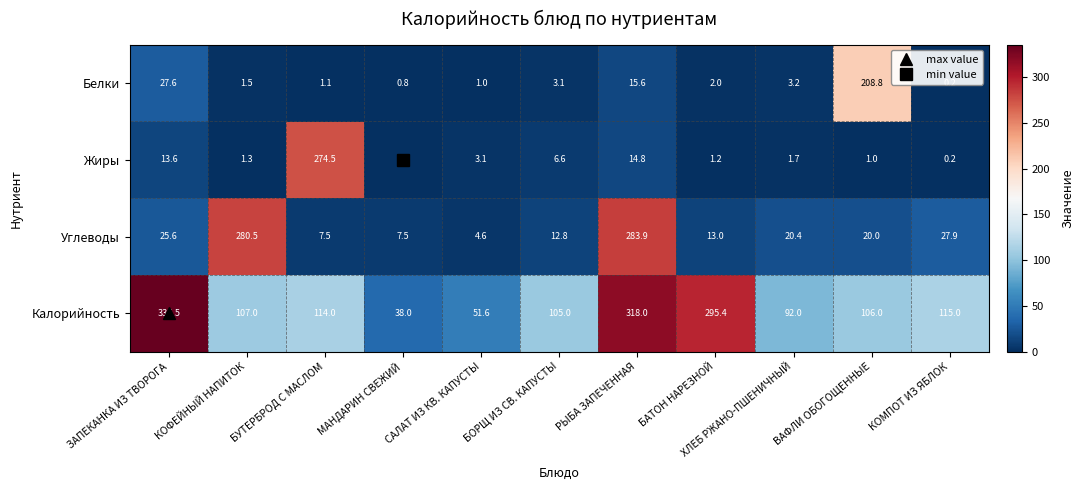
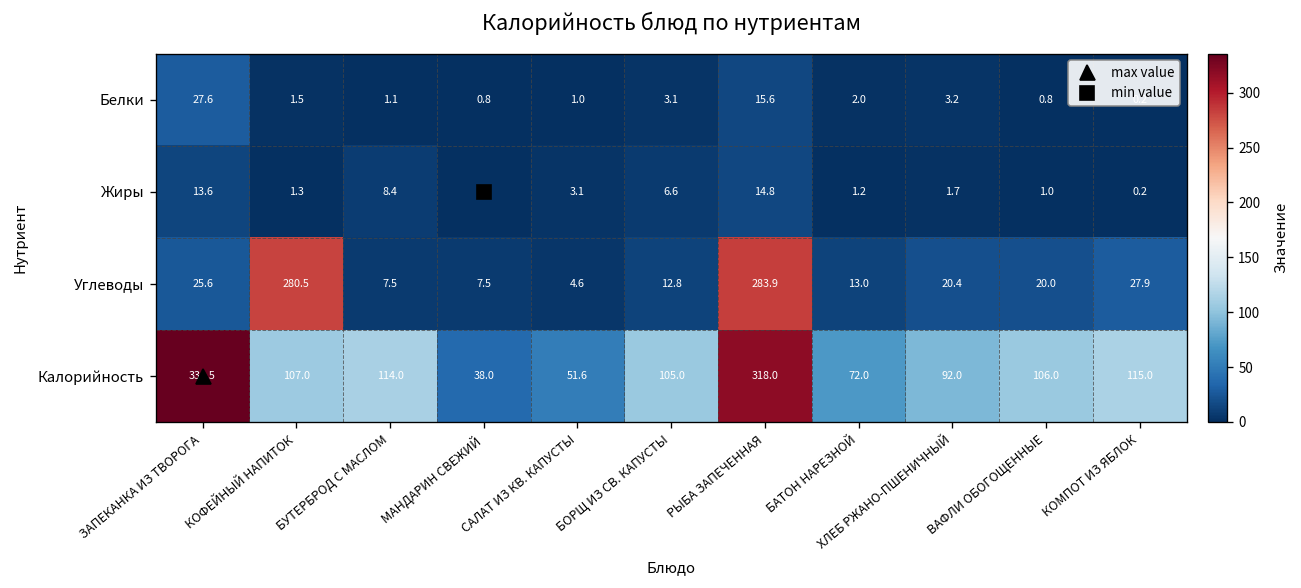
Белки, ВАФЛИ ОБОГОЩЕННЫЕ: 208.8 -> 0.8
Жиры, БУТЕРБРОД С МАСЛОМ: 274.5 -> 8.4
Калорийность, БАТОН НАРЕЗНОЙ: 295.4 -> 72.0
